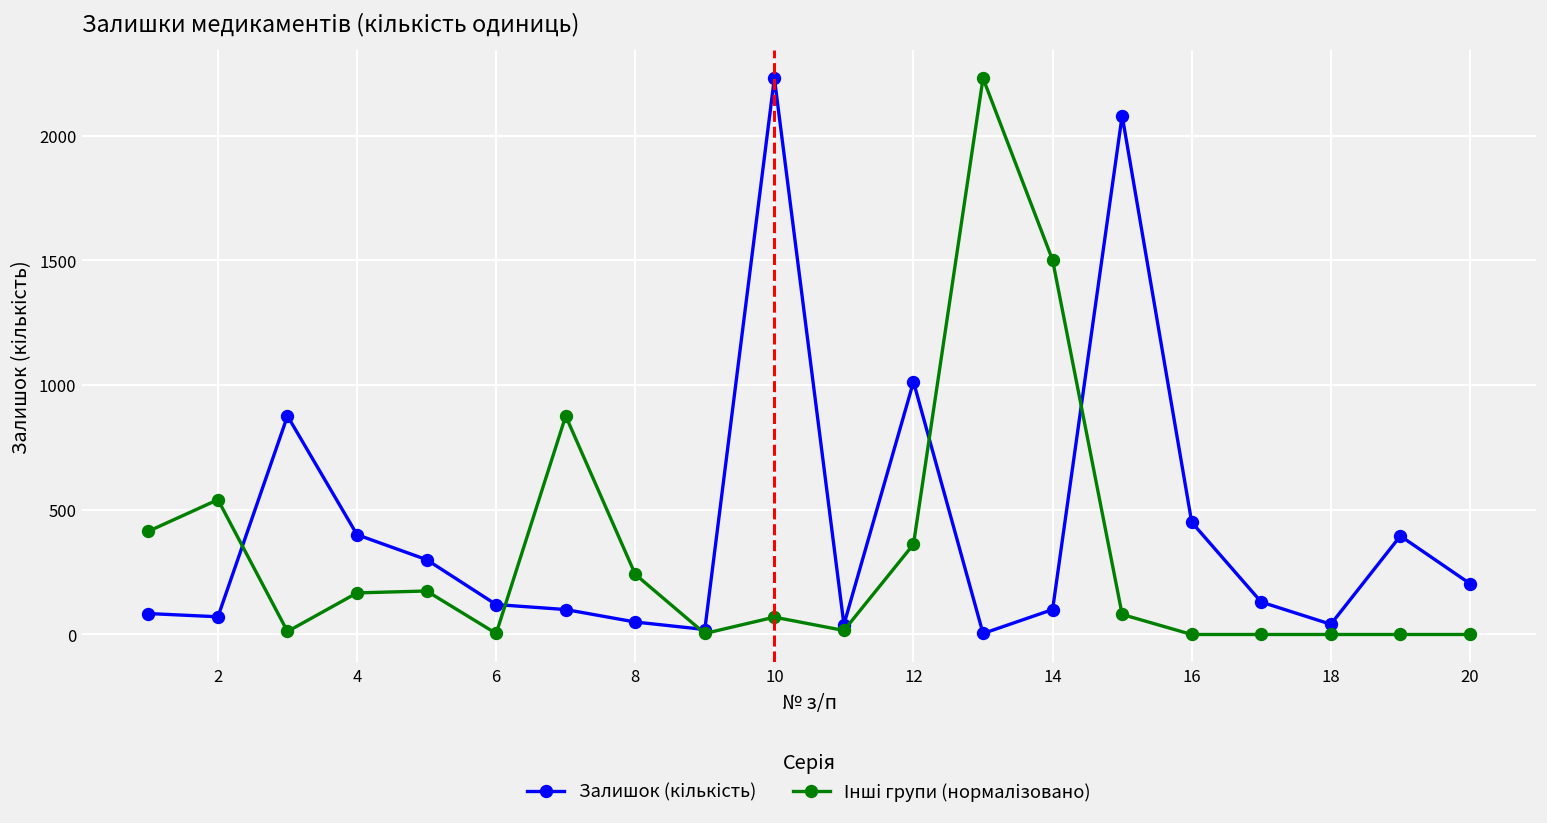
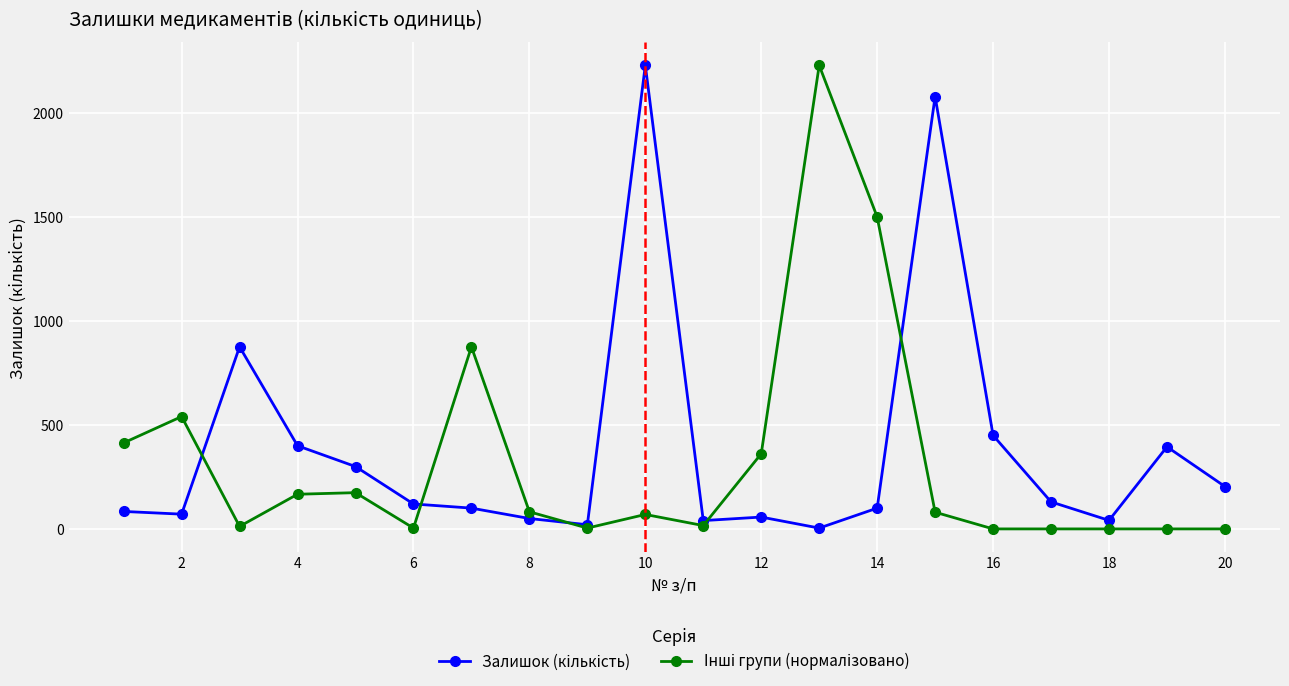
Інші групи (нормалізовано), 8: 240 -> 80
Залишок (кількість), 12: 1010 -> 60
